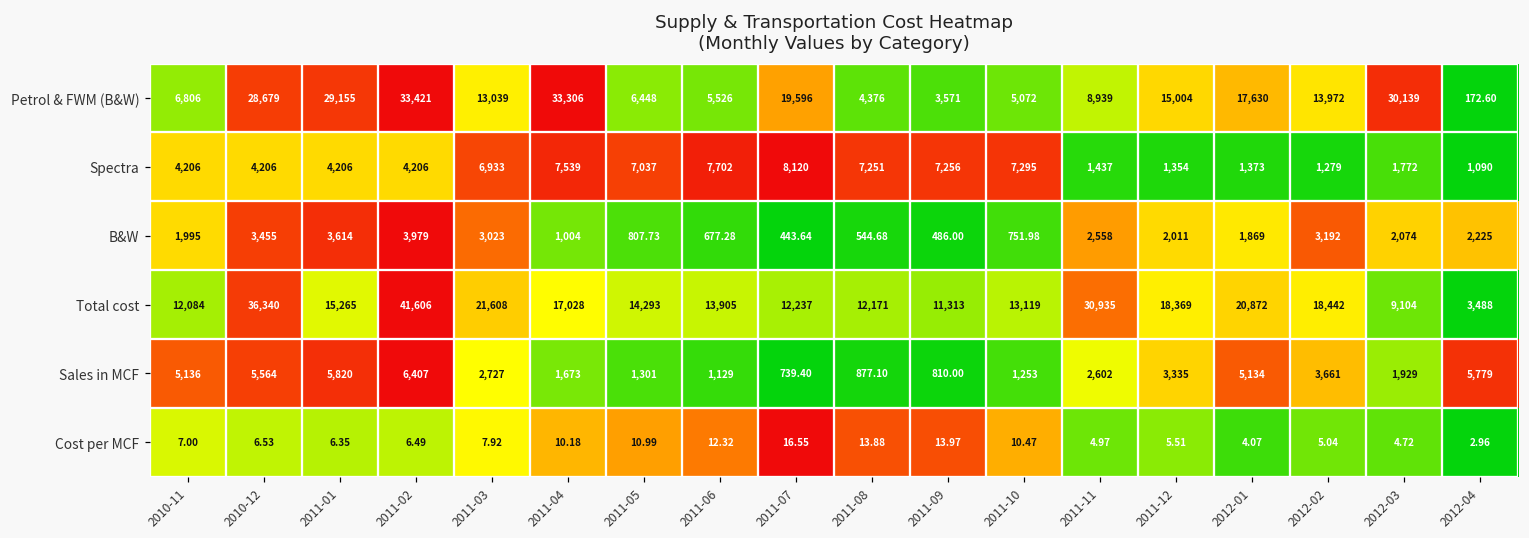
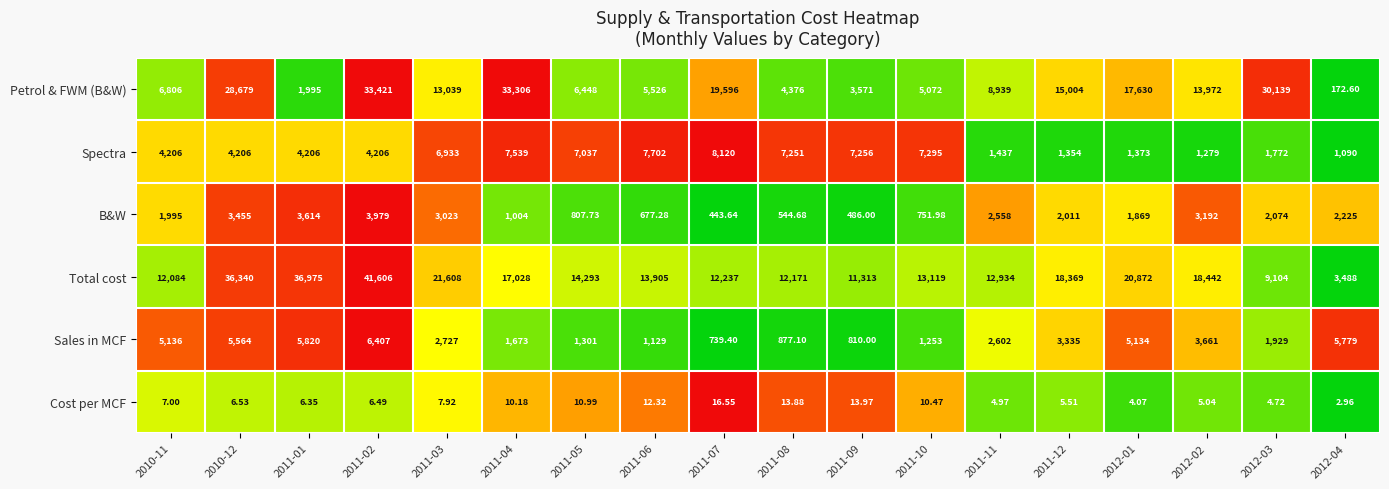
Petrol & FWM (B&W), 2011-01: 29,155 -> 1,995
Total cost, 2011-01: 15,265 -> 36,975
Total cost, 2011-11: 30,935 -> 12,934
